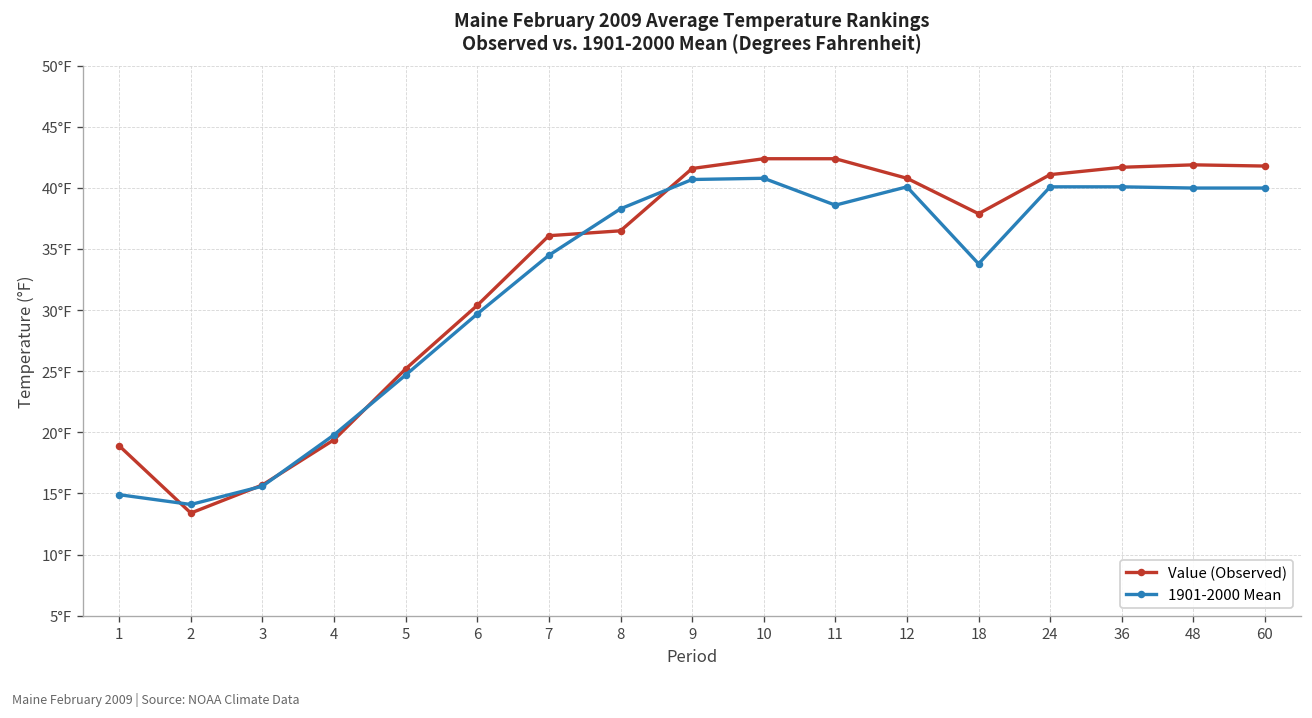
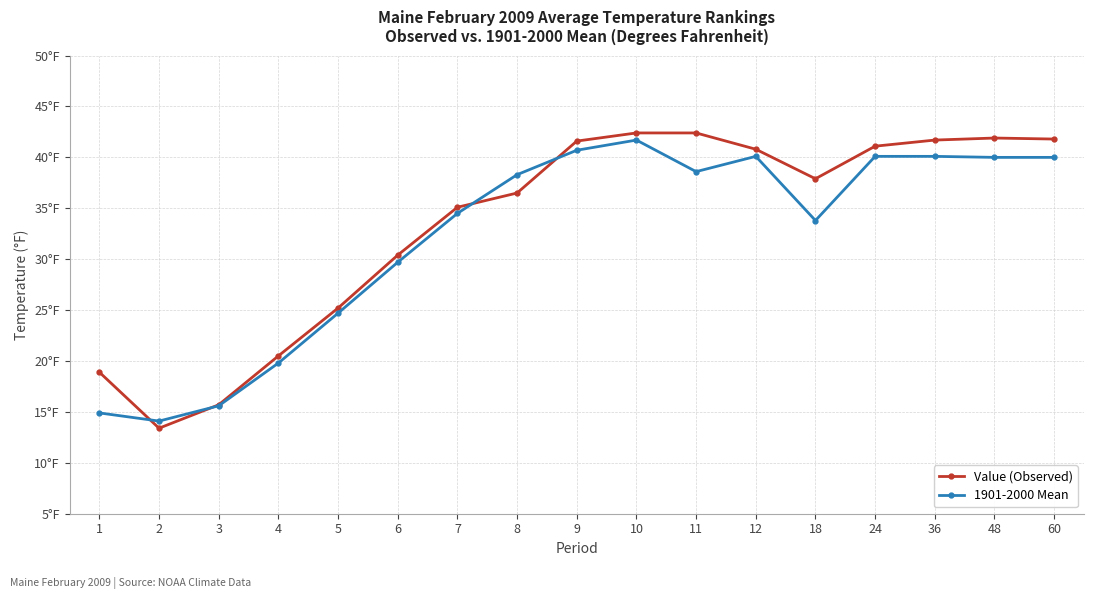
Value (Observed), 4: 19.4°F -> 20.5°F
Value (Observed), 7: 36.1°F -> 35.1°F
1901-2000 Mean, 10: 40.8°F -> 41.7°F
